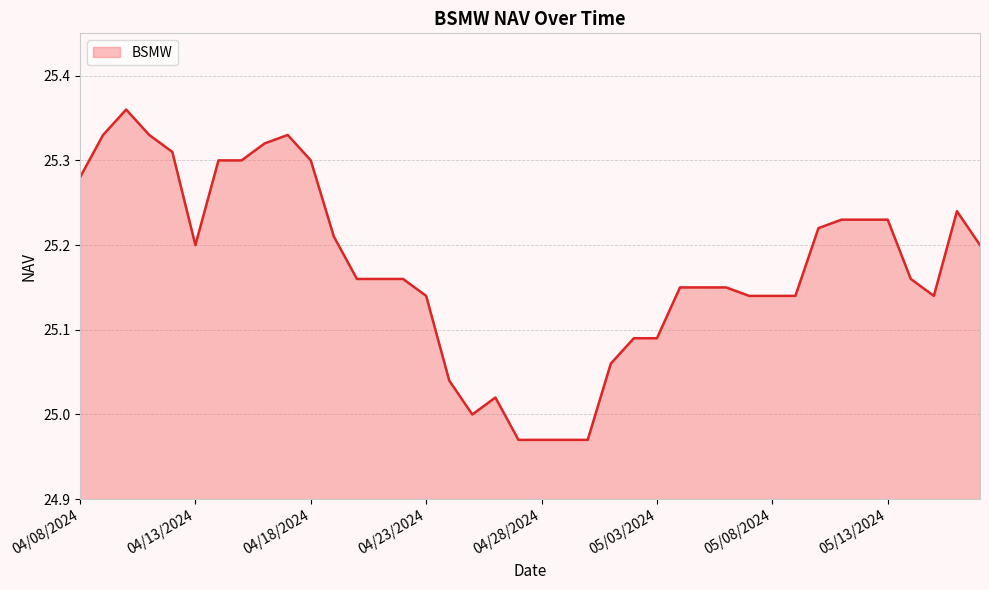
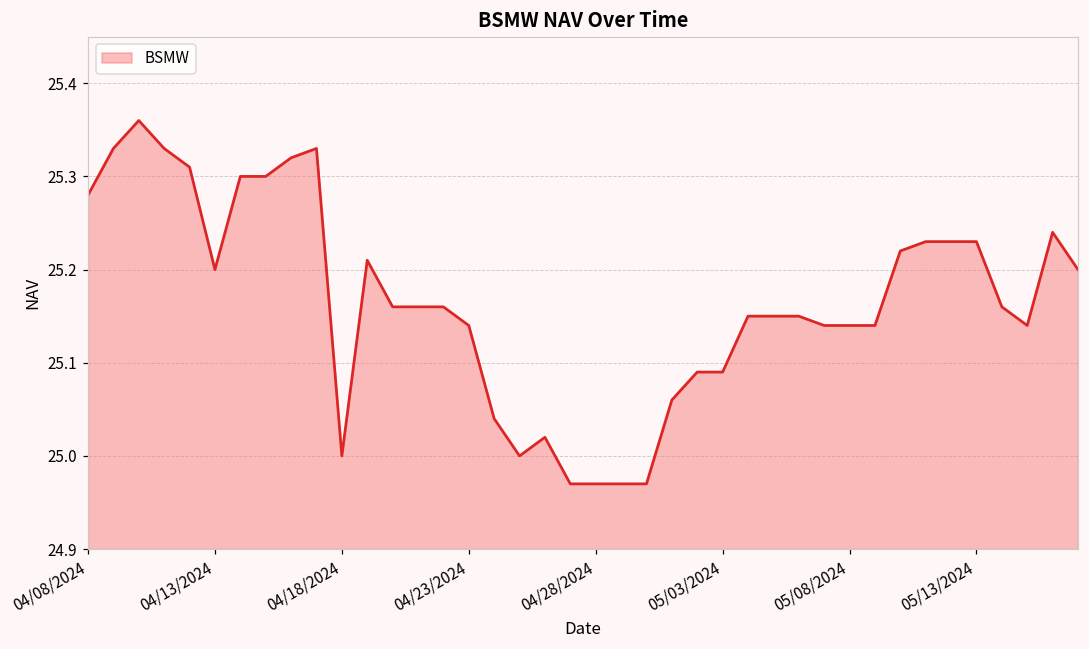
04/18/2024: 25.3 -> 25.0
